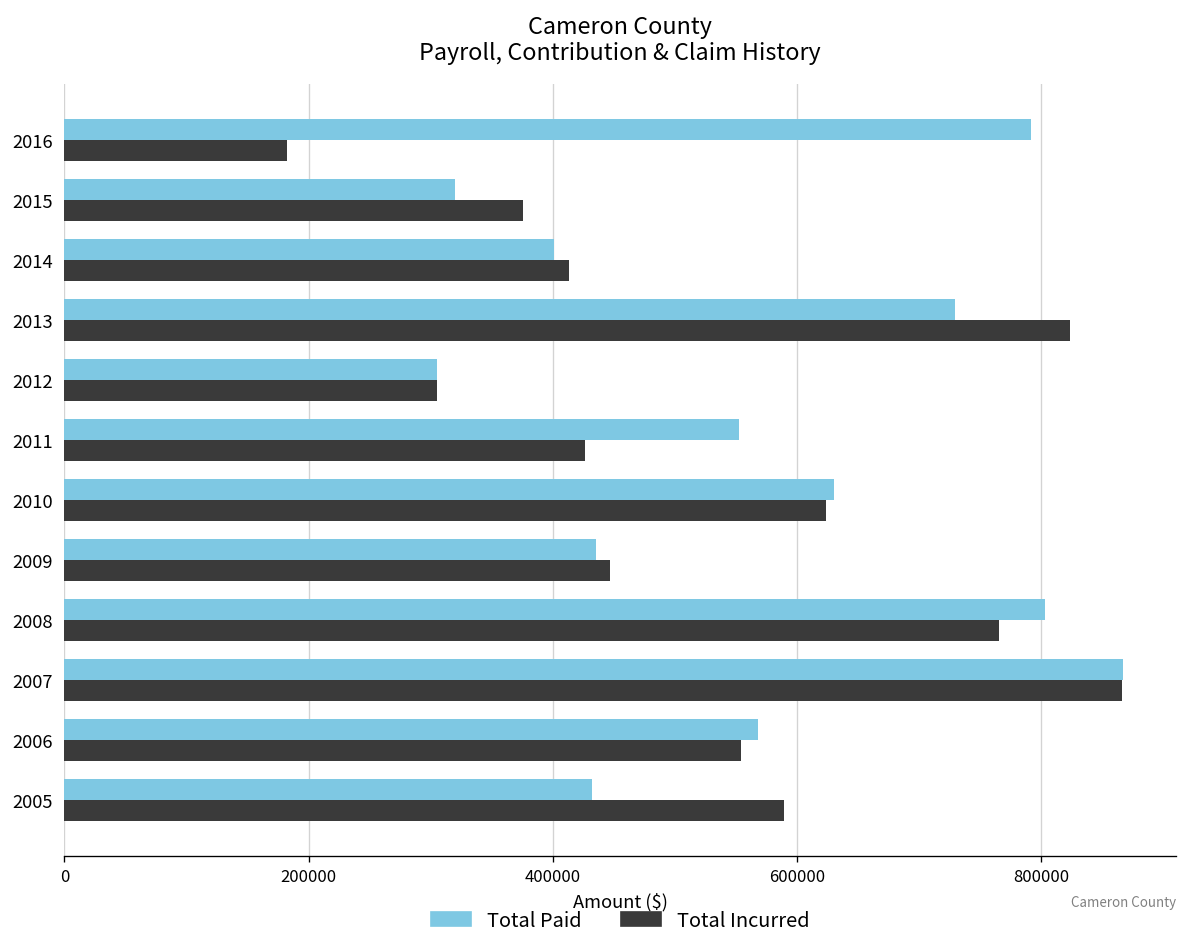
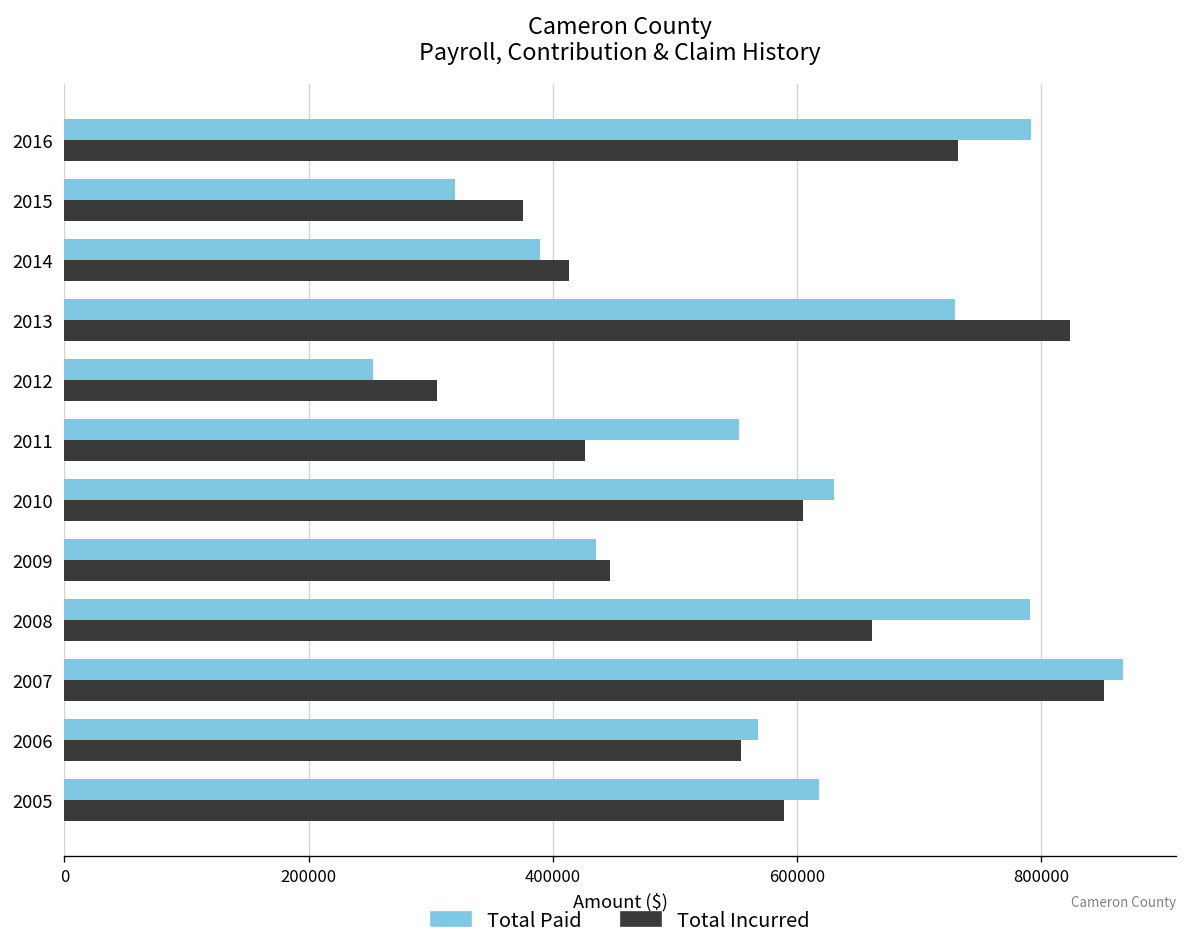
Total Incurred, 2016: 183000 -> 732000
Total Paid, 2014: 401000 -> 390000
Total Paid, 2012: 305000 -> 253000
Total Incurred, 2010: 623000 -> 605000
Total Paid, 2008: 803000 -> 791000
Total Incurred, 2008: 765000 -> 662000
Total Incurred, 2007: 866000 -> 851000
Total Paid, 2005: 432000 -> 618000
